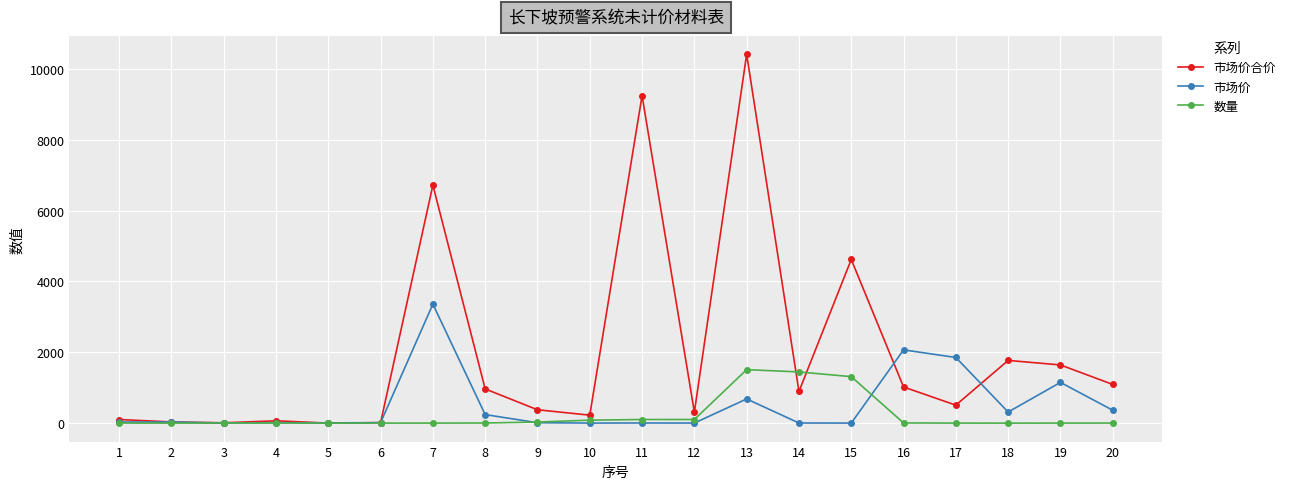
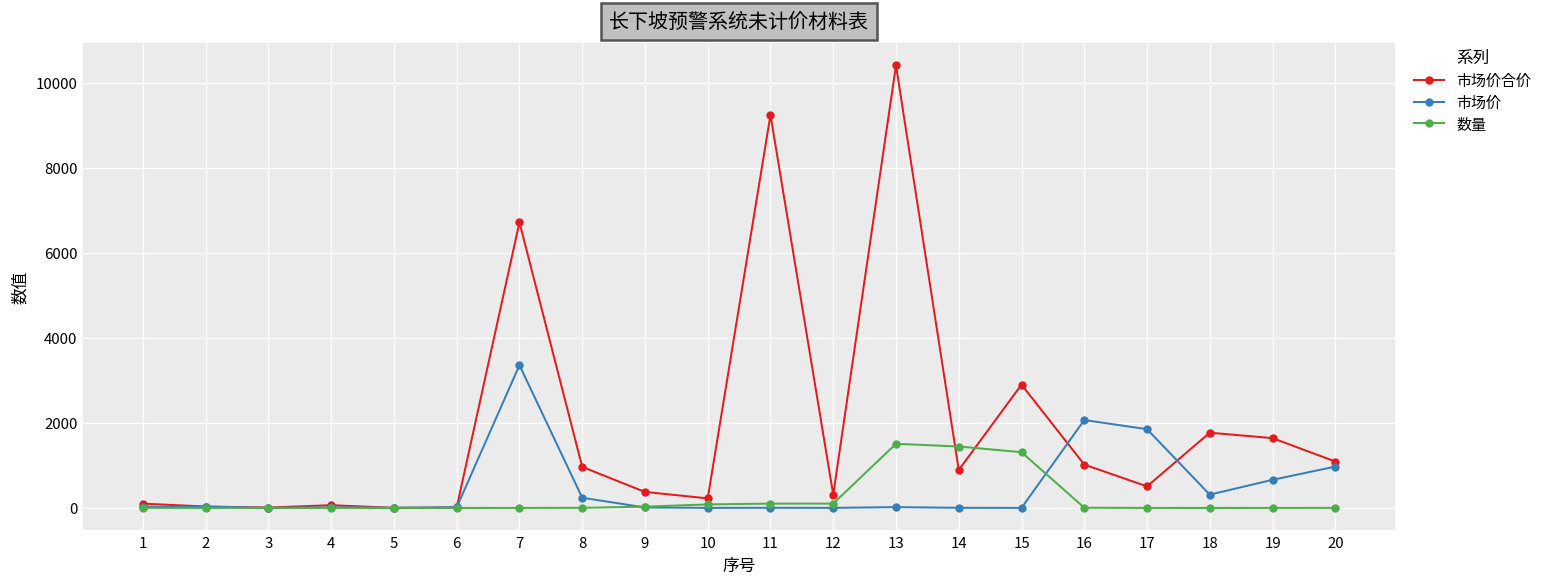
市场价, 13: 700 -> 0
市场价合价, 15: 4600 -> 2900
市场价, 19: 1200 -> 700
市场价, 20: 400 -> 1000
